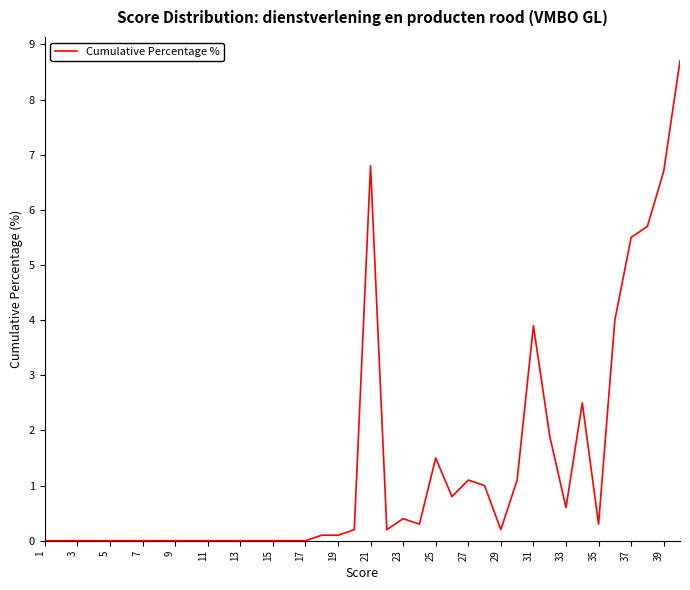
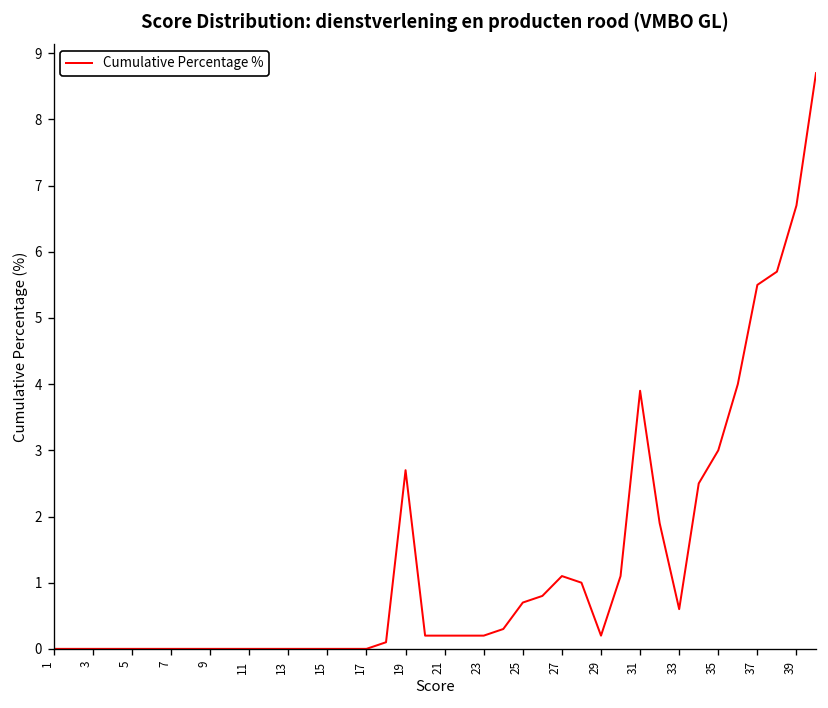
19: 0.1 -> 2.7
21: 6.8 -> 0.2
23: 0.4 -> 0.2
25: 1.5 -> 0.7
35: 0.3 -> 3.0
